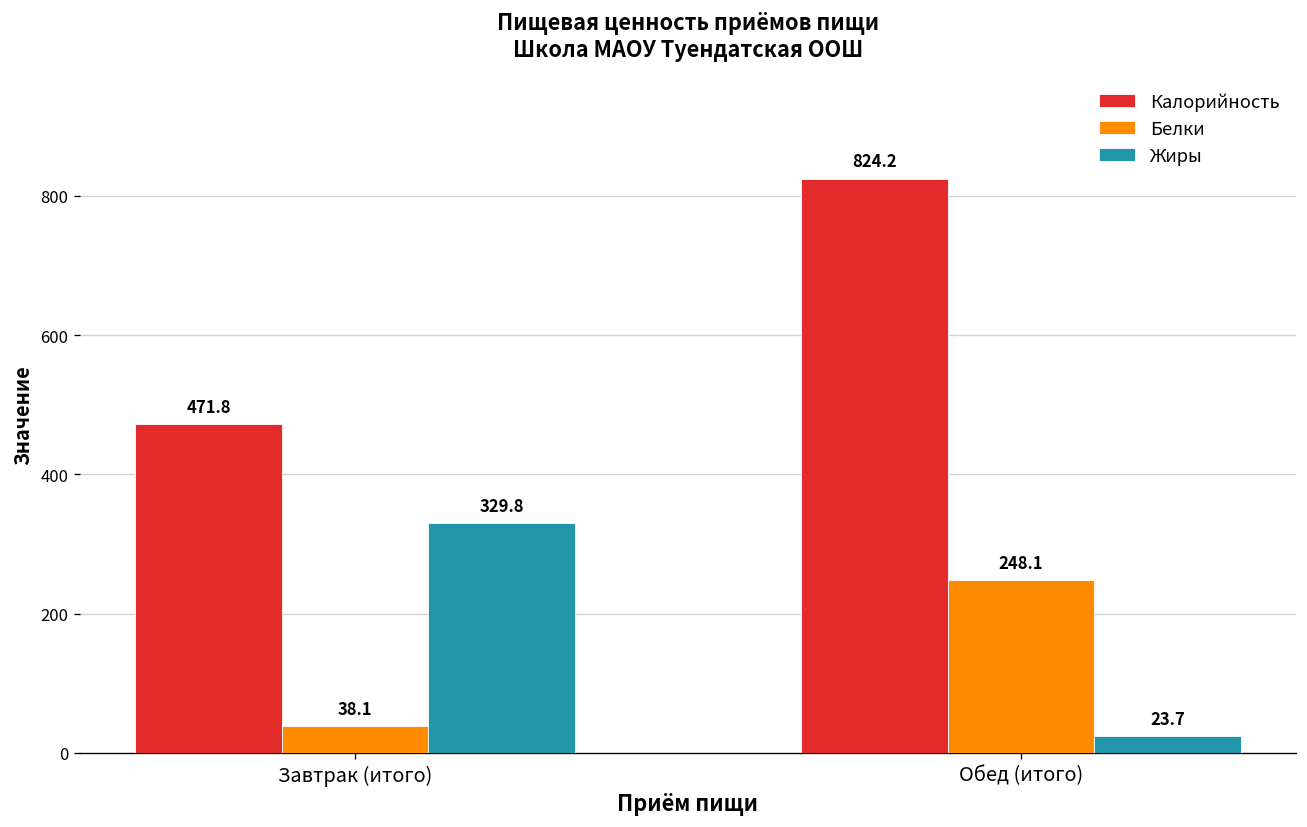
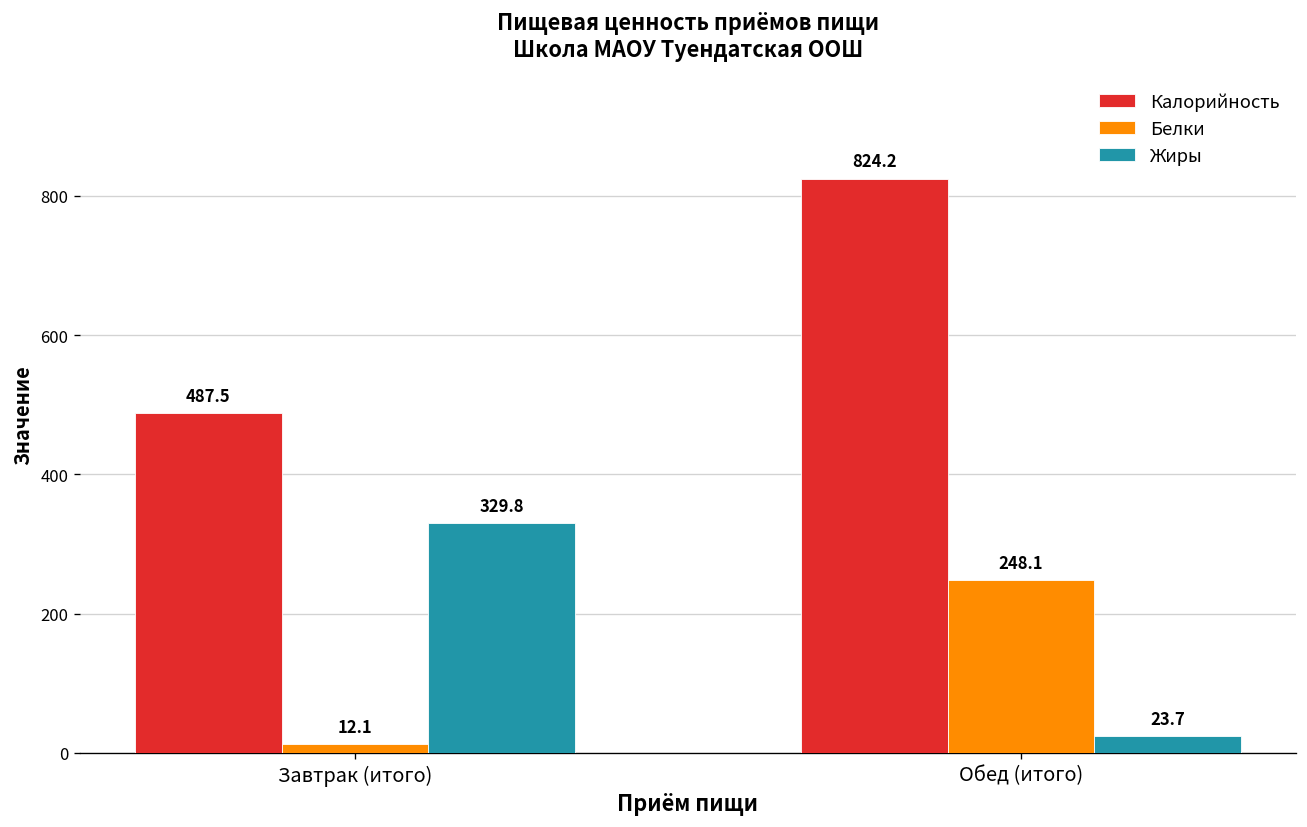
Калорийность, Завтрак (итого): 471.8 -> 487.5
Белки, Завтрак (итого): 38.1 -> 12.1
